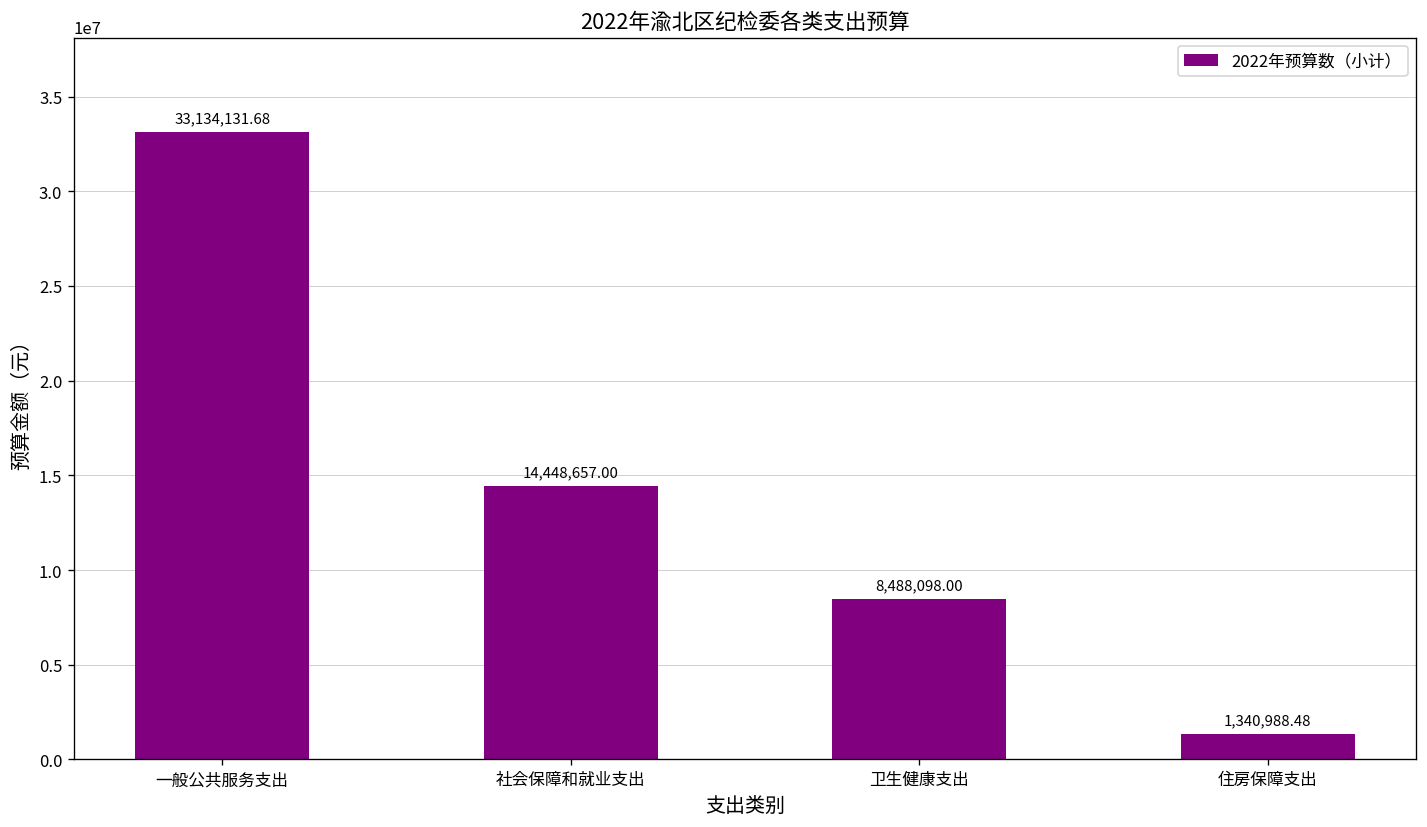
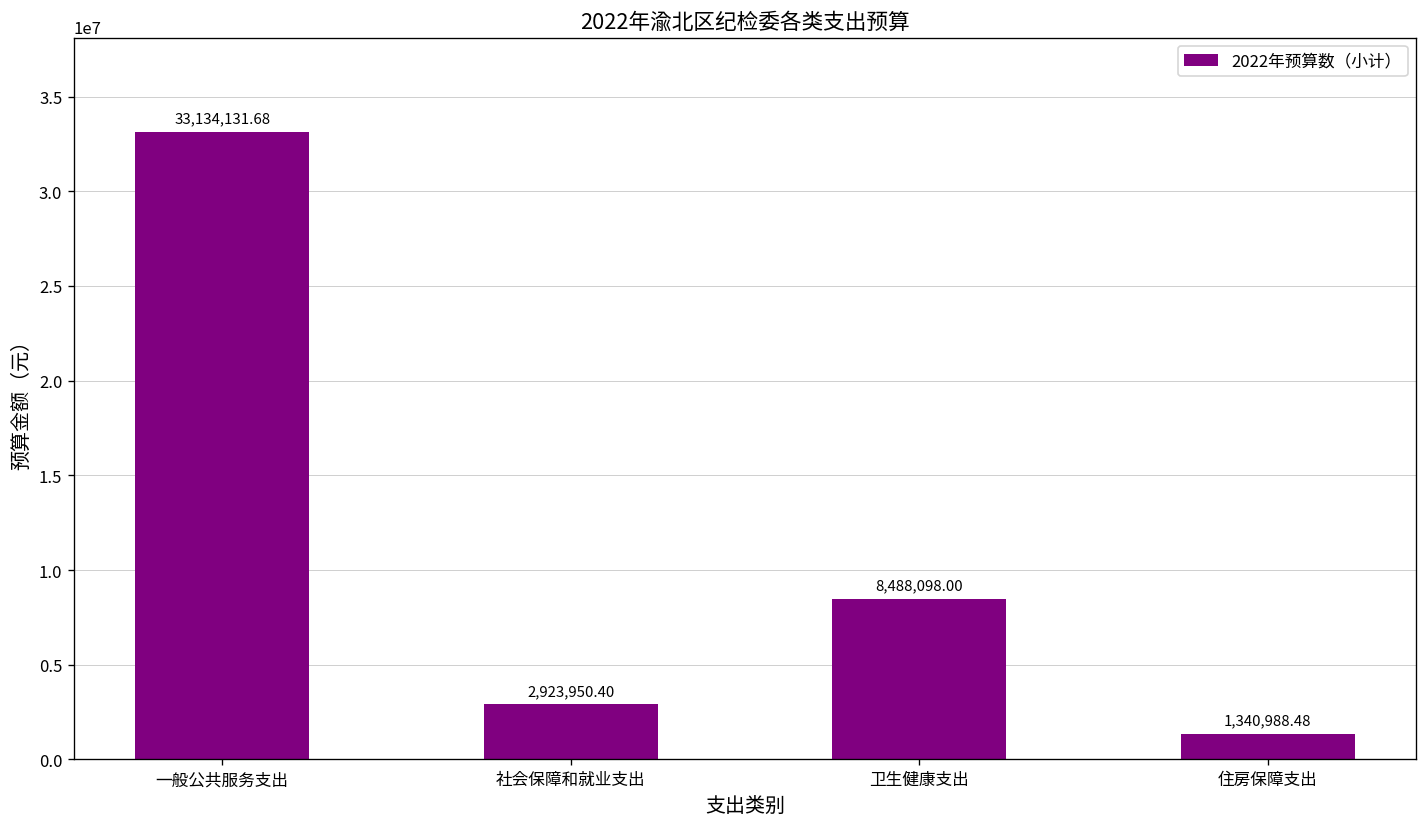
社会保障和就业支出: 14,448,657.00 -> 2,923,950.40
